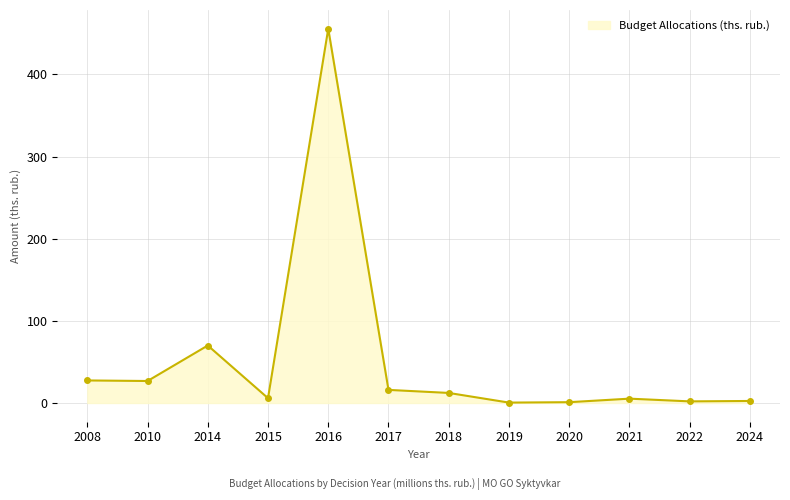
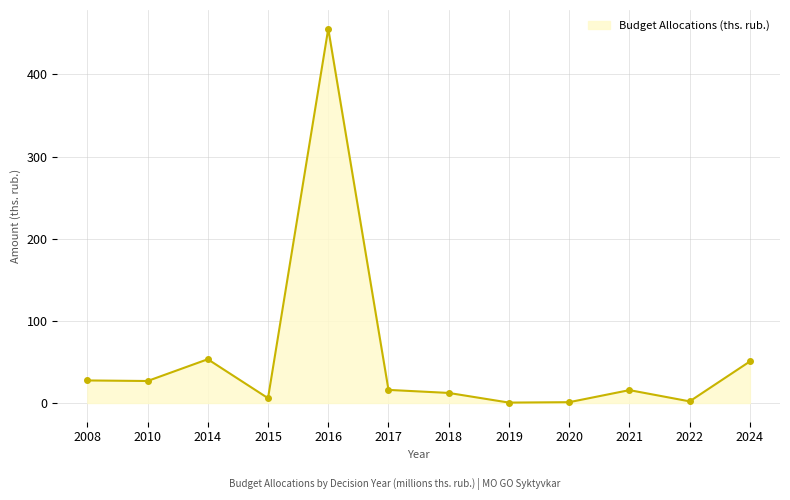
2014: 70 -> 50
2021: 10 -> 20
2024: 0 -> 50
